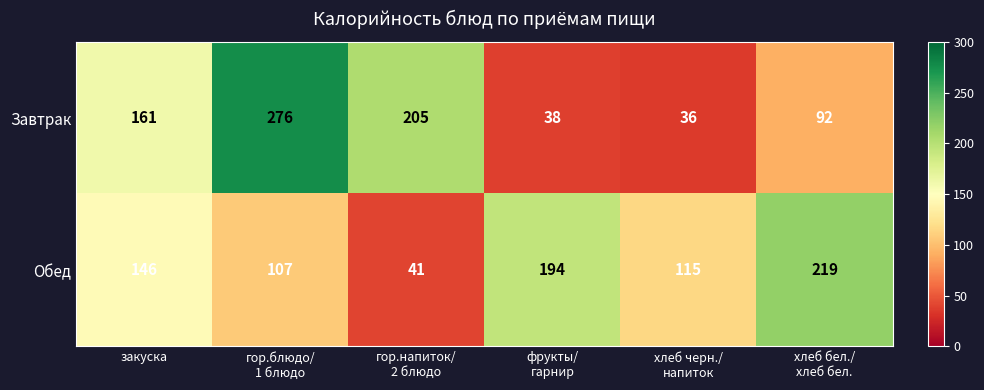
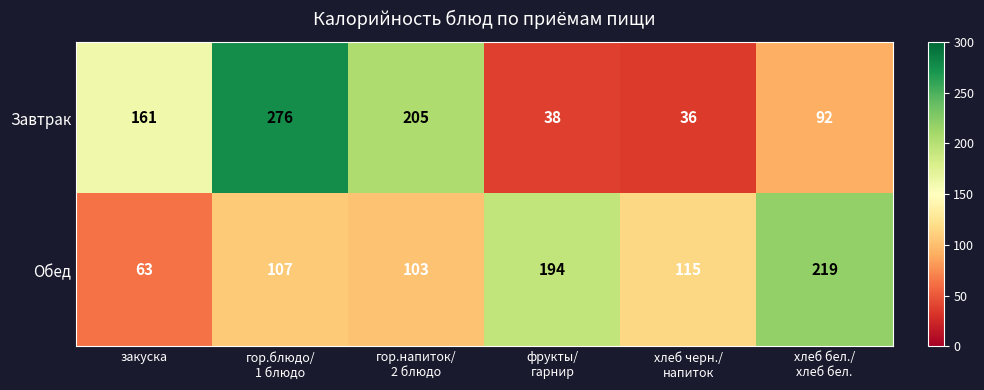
Обед, закуска: 146 -> 63
Обед, гор.напиток/ 2 блюдо: 41 -> 103
